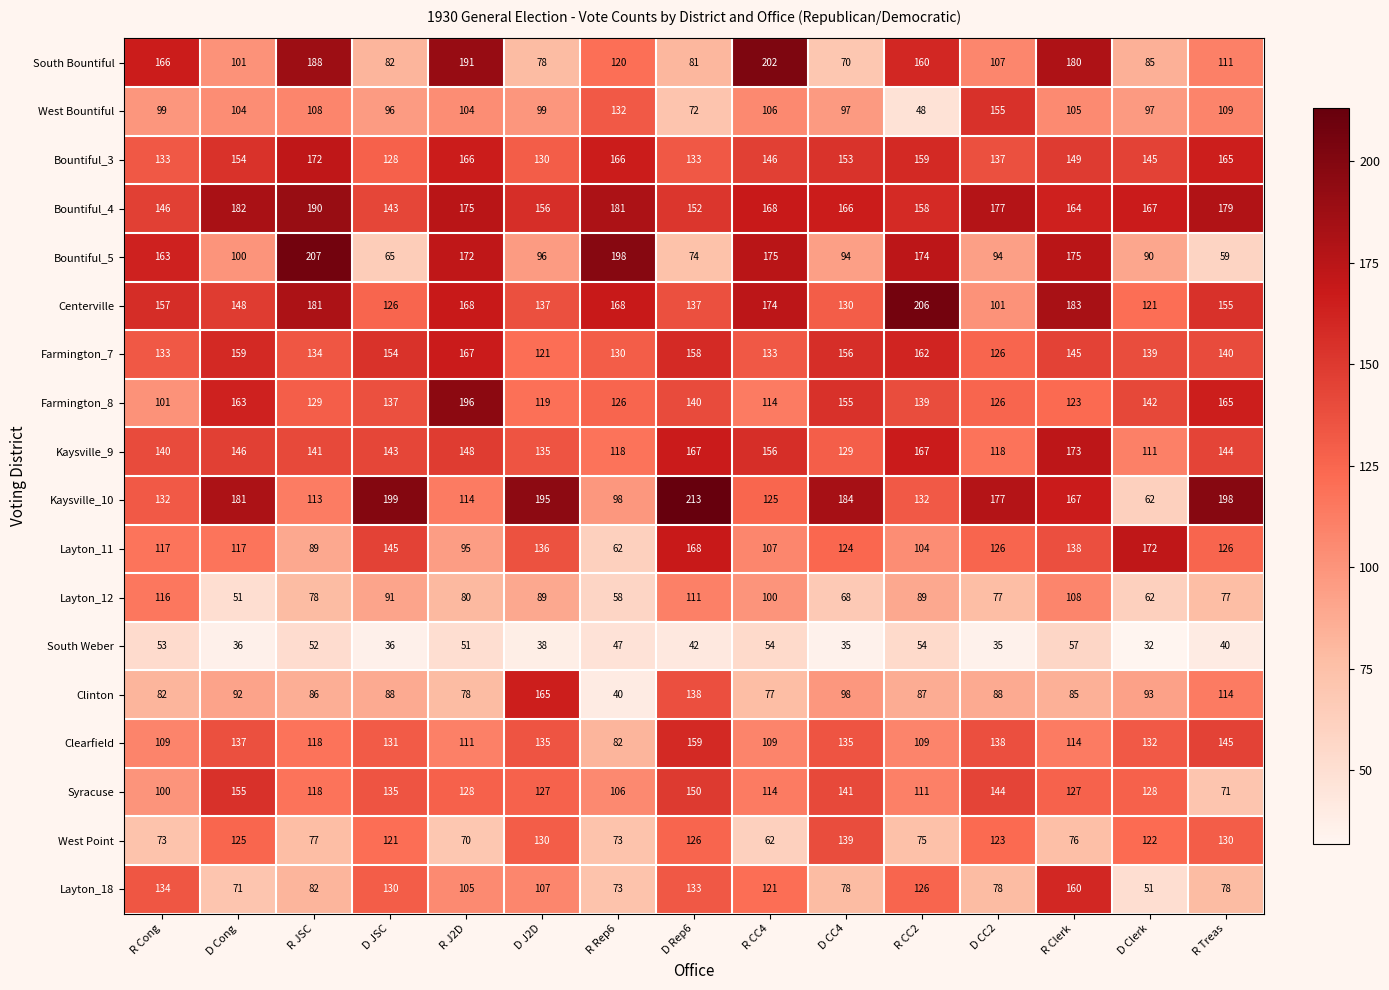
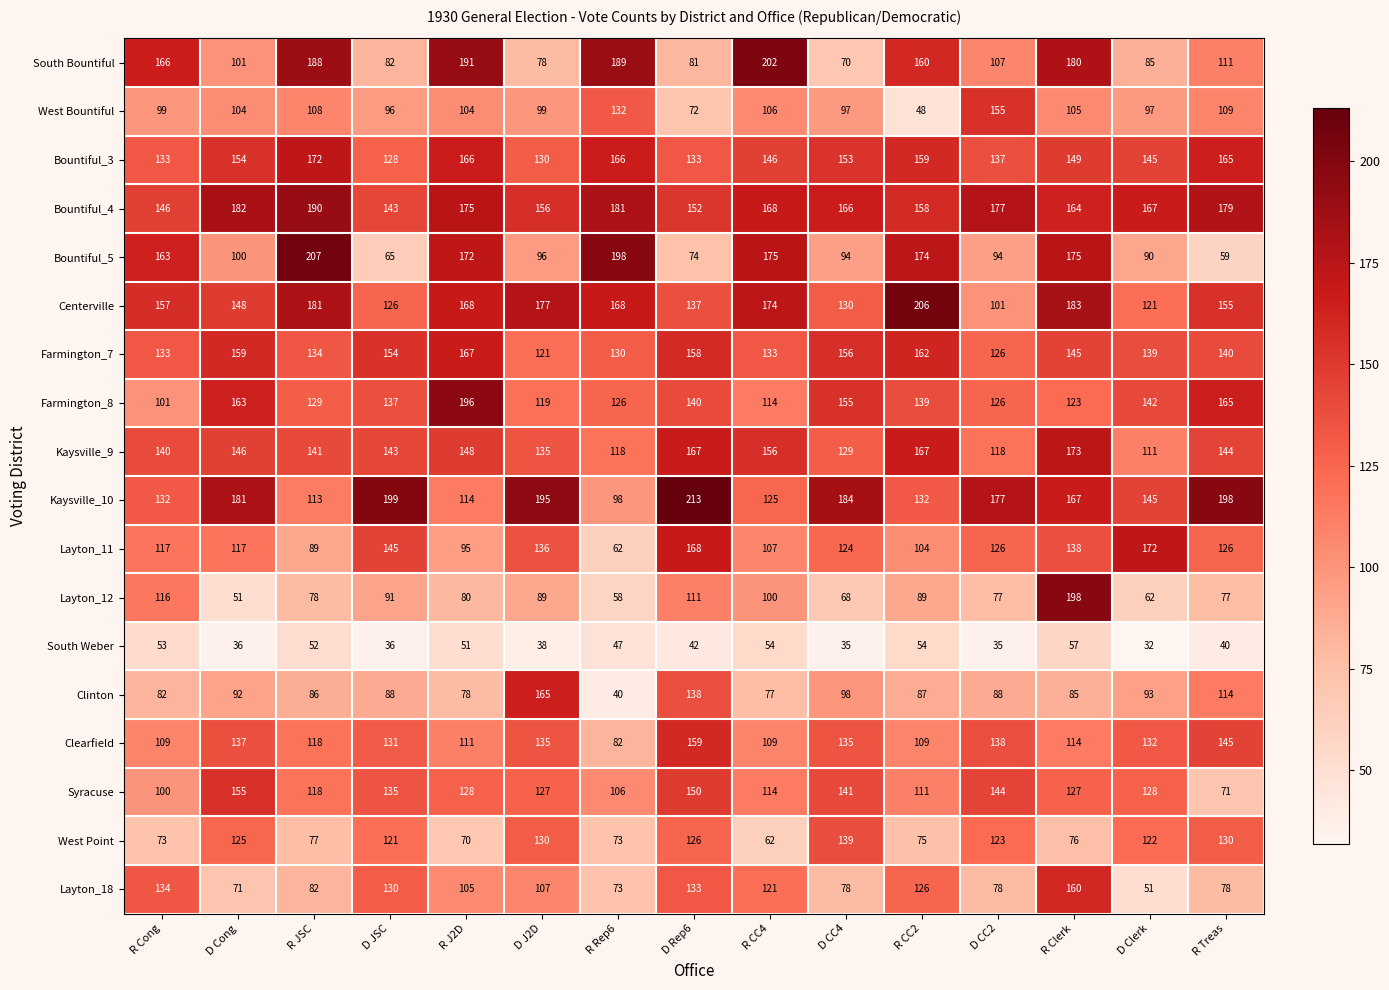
South Bountiful, R Rep6: 120 -> 189
Centerville, D J2D: 137 -> 177
Kaysville_10, D Clerk: 62 -> 145
Layton_12, R Clerk: 108 -> 198
